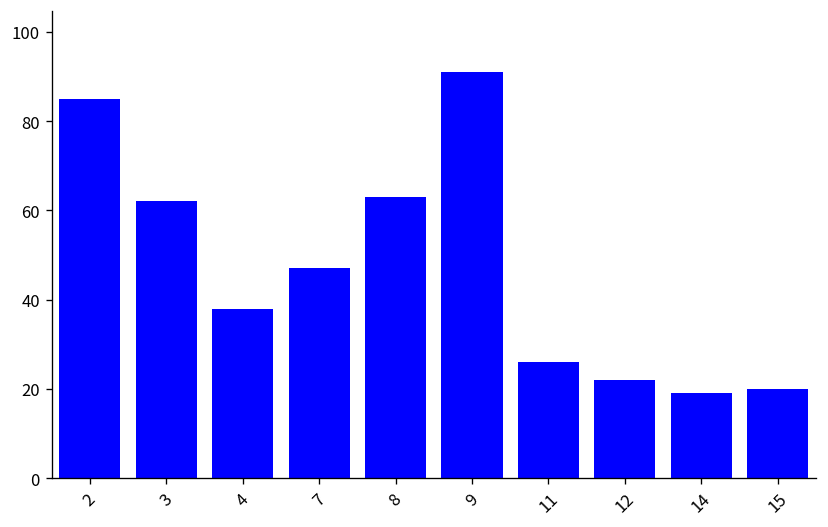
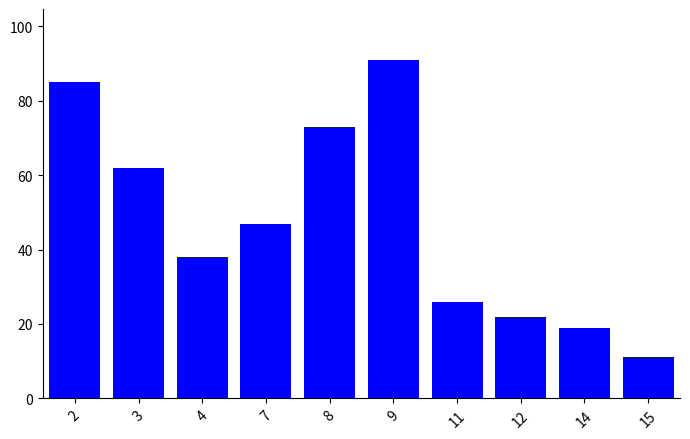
8: 63 -> 73
15: 20 -> 11
